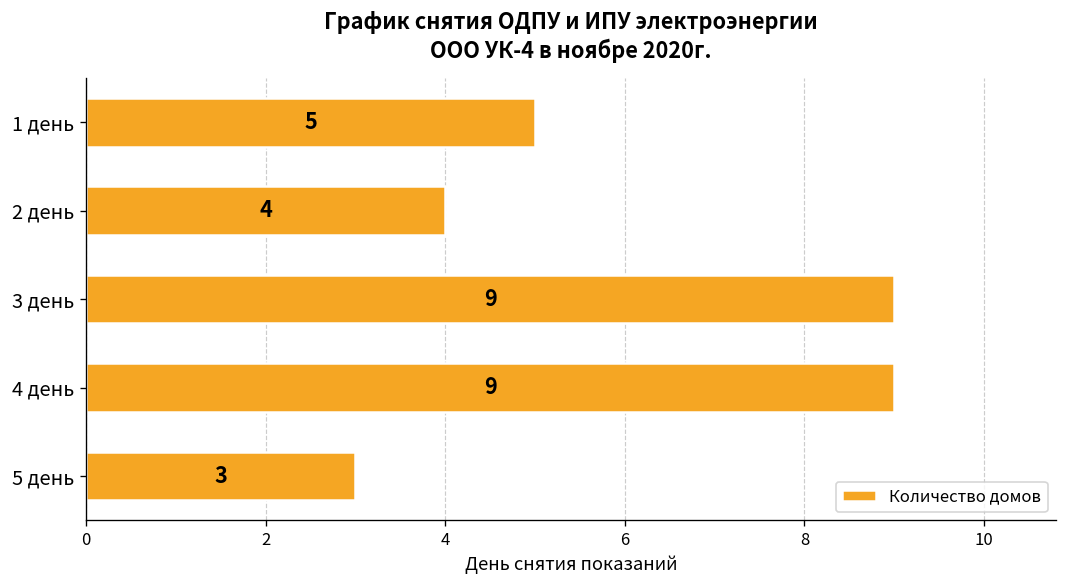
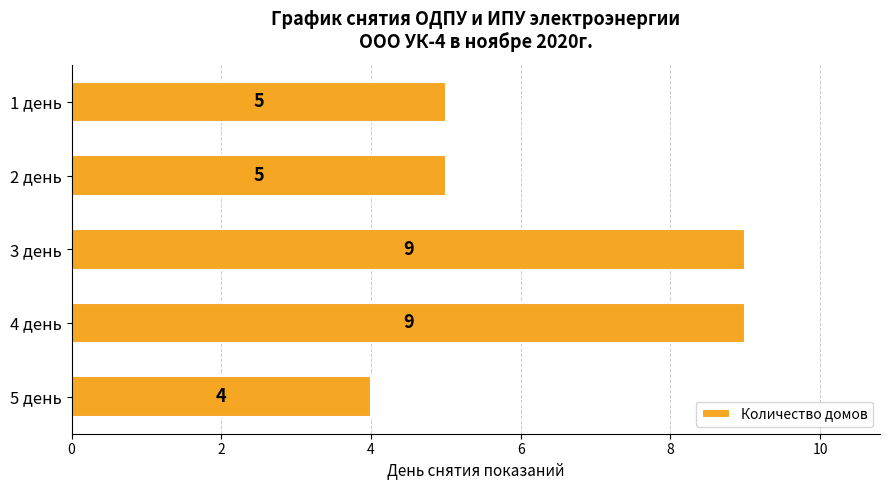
2 день: 4 -> 5
5 день: 3 -> 4
